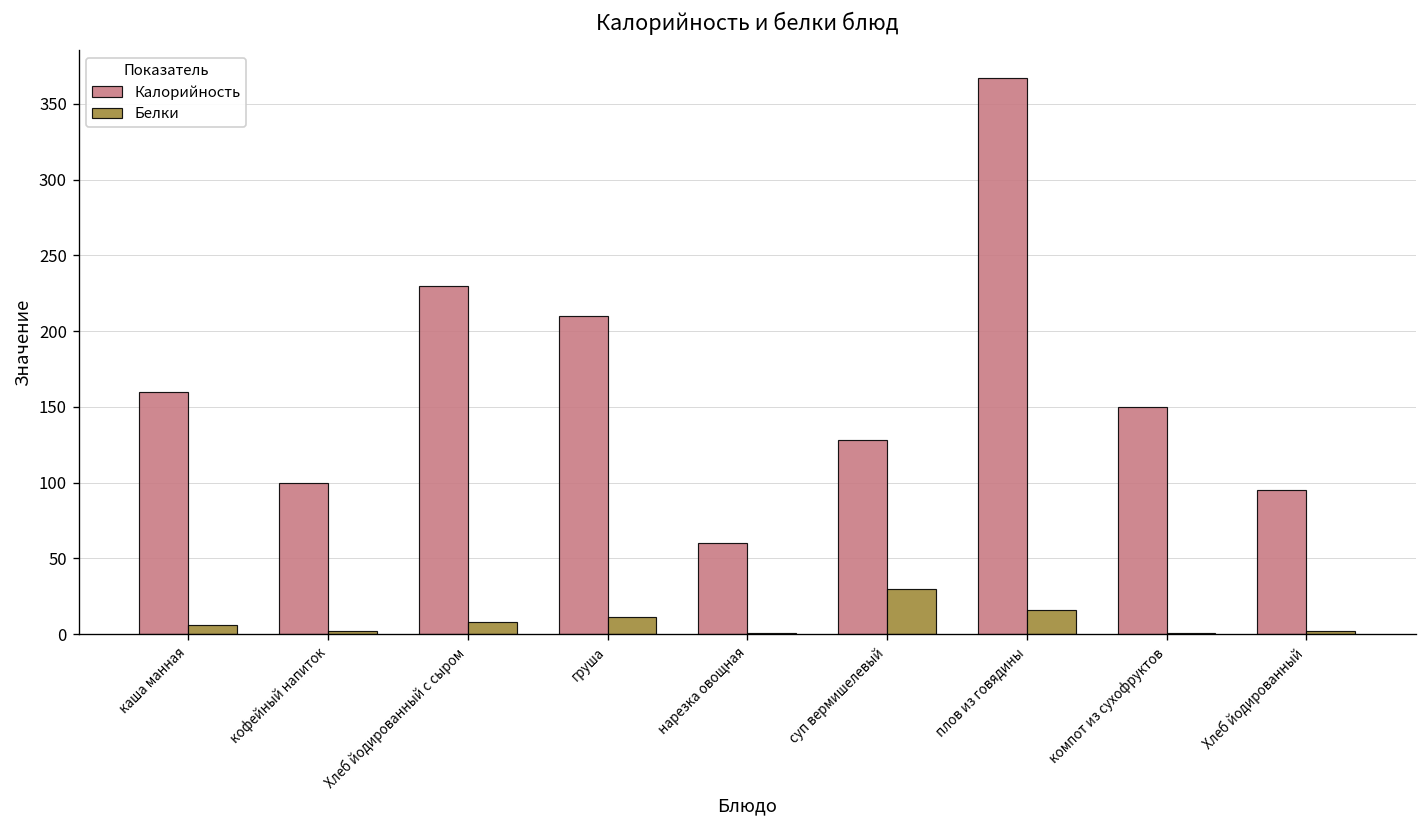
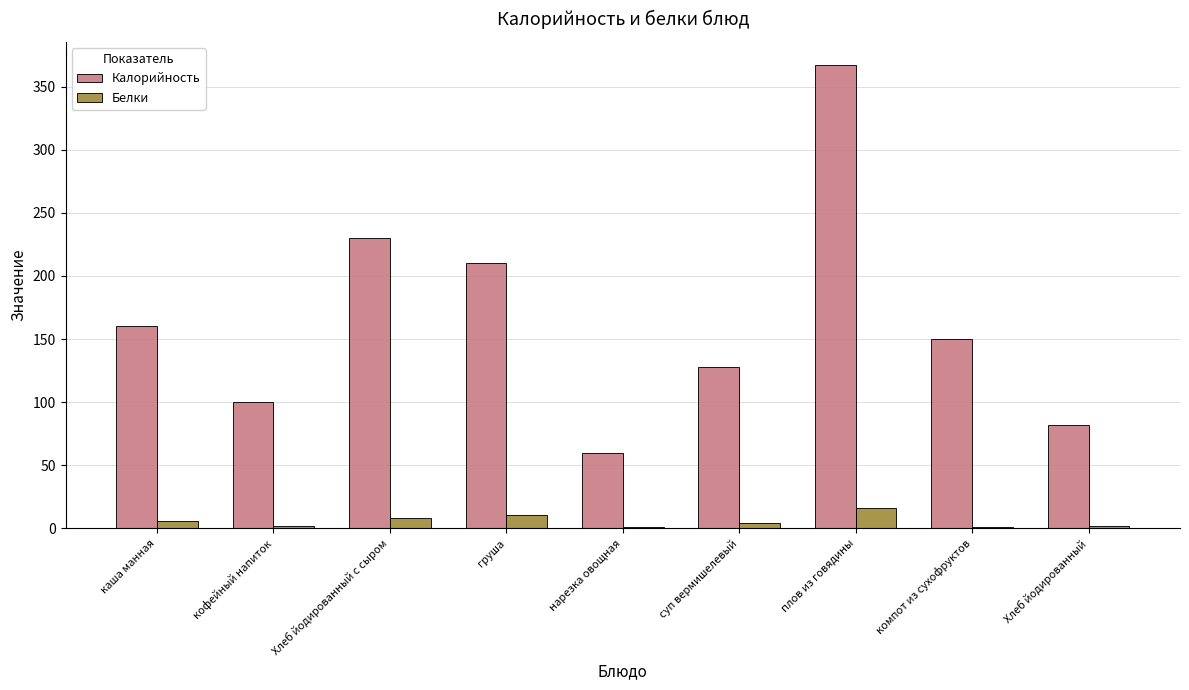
Белки, суп вермишелевый: 30 -> 4
Калорийность, Хлеб йодированный: 95 -> 82
